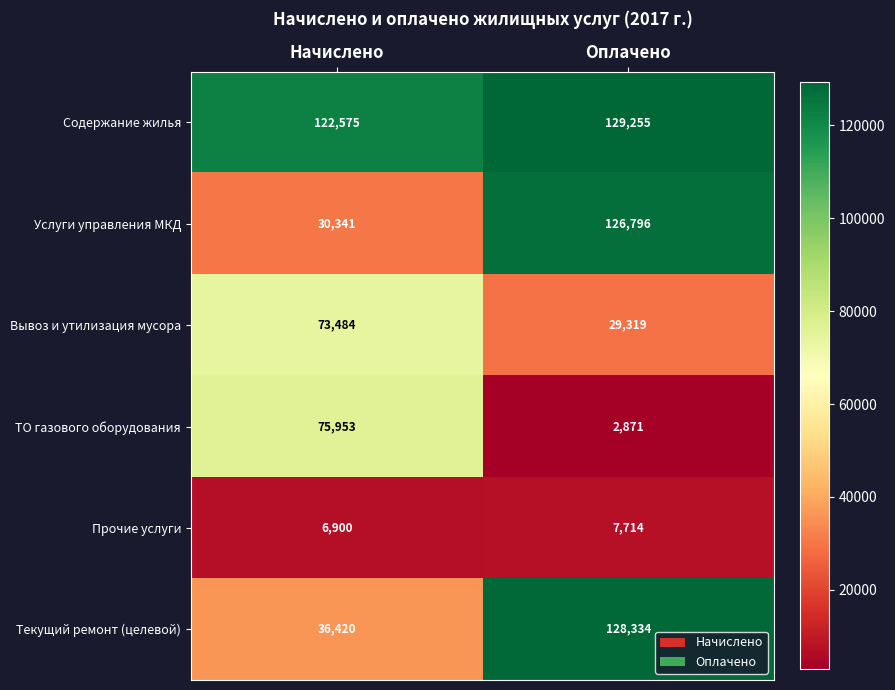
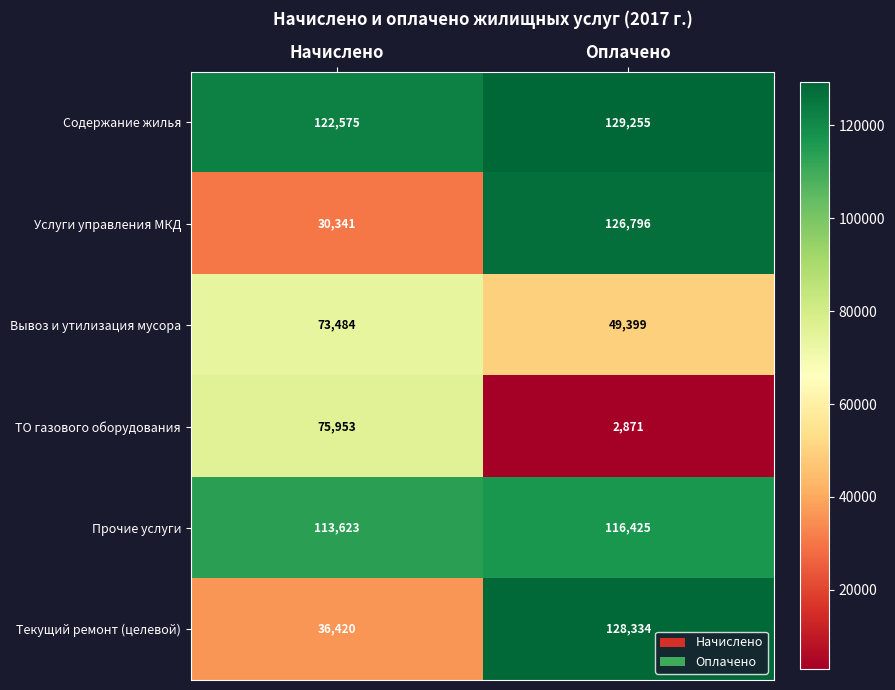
Вывоз и утилизация мусора, Оплачено: 29,319 -> 49,399
Прочие услуги, Начислено: 6,900 -> 113,623
Прочие услуги, Оплачено: 7,714 -> 116,425
